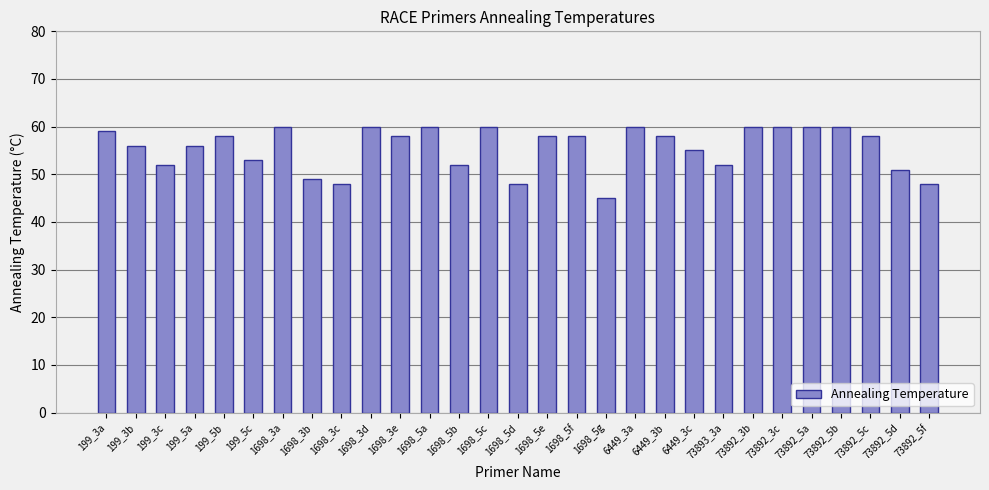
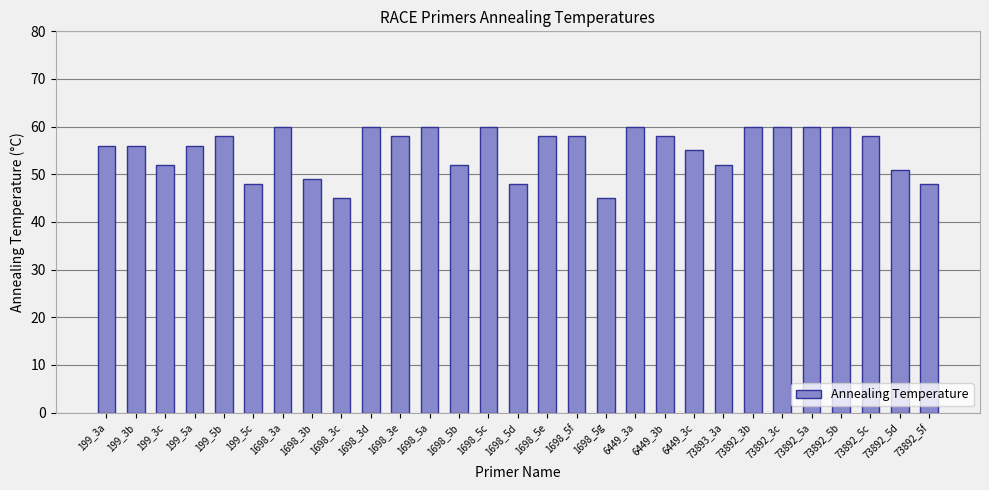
199_3a: 59 -> 56
199_5c: 53 -> 48
1698_3c: 48 -> 45
